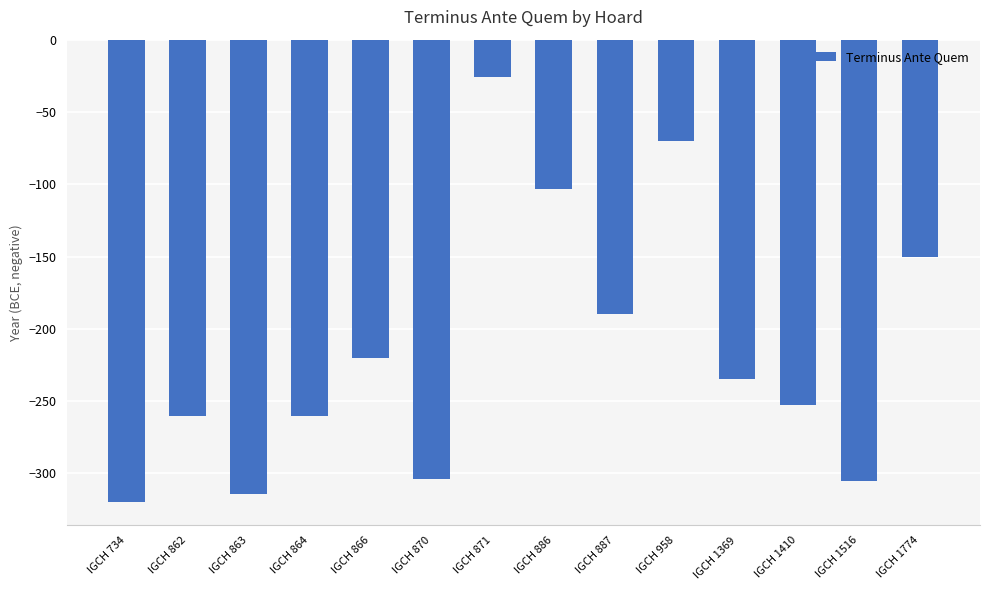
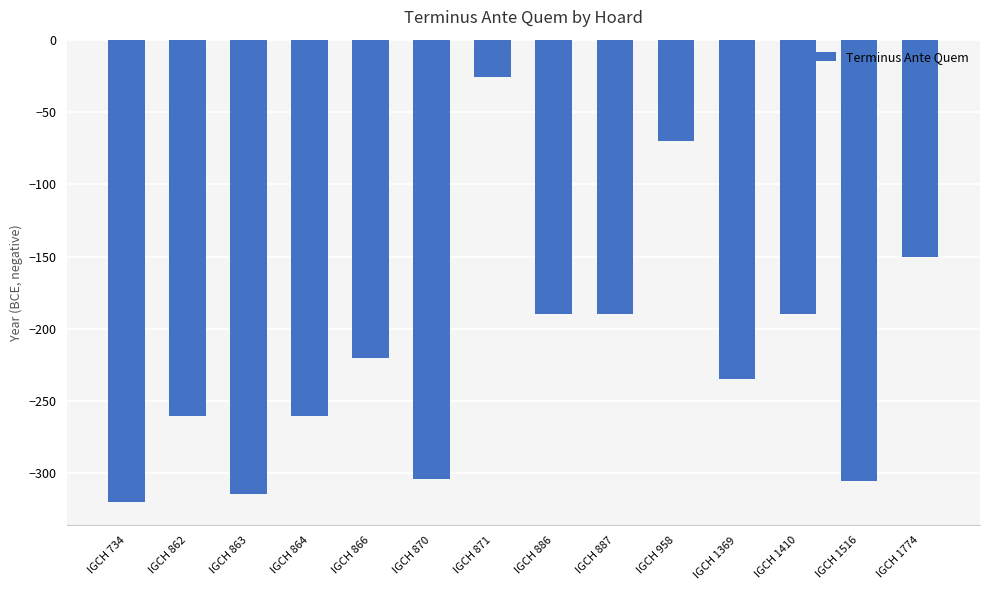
IGCH 886: -103 -> -190
IGCH 1410: -253 -> -190
